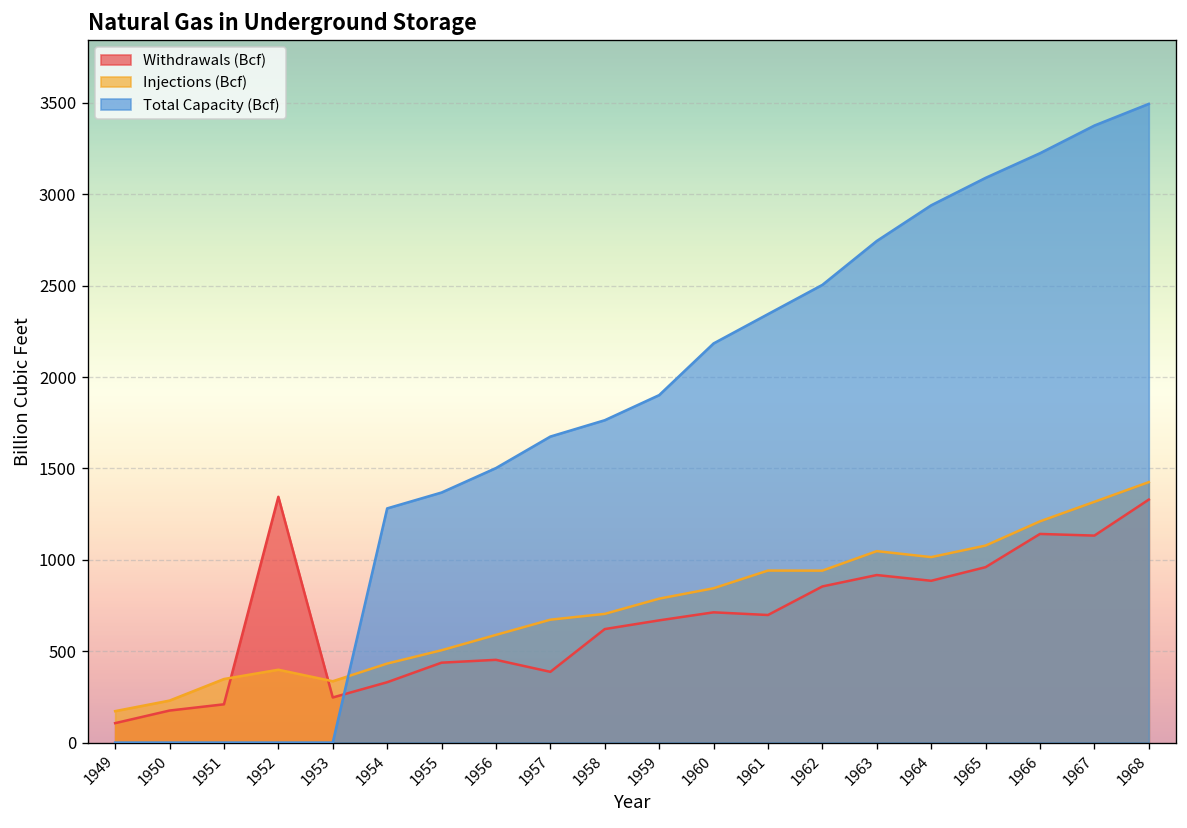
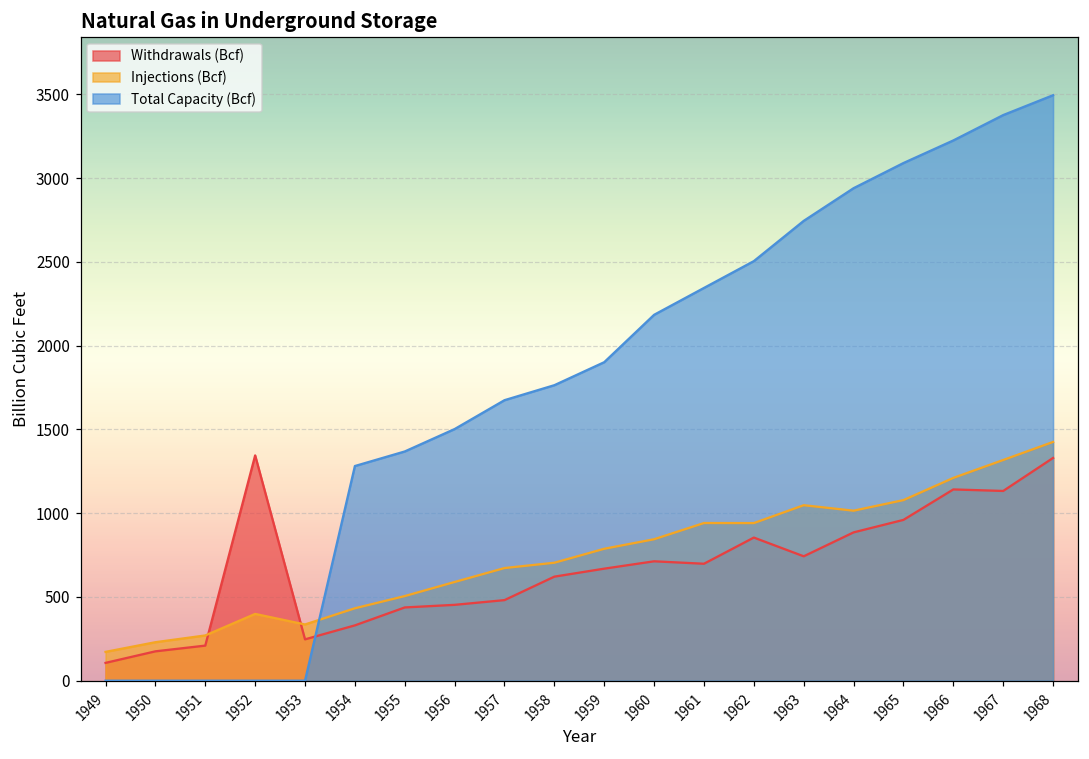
Injections (Bcf), 1951: 350 -> 270
Withdrawals (Bcf), 1957: 390 -> 480
Withdrawals (Bcf), 1963: 920 -> 740
